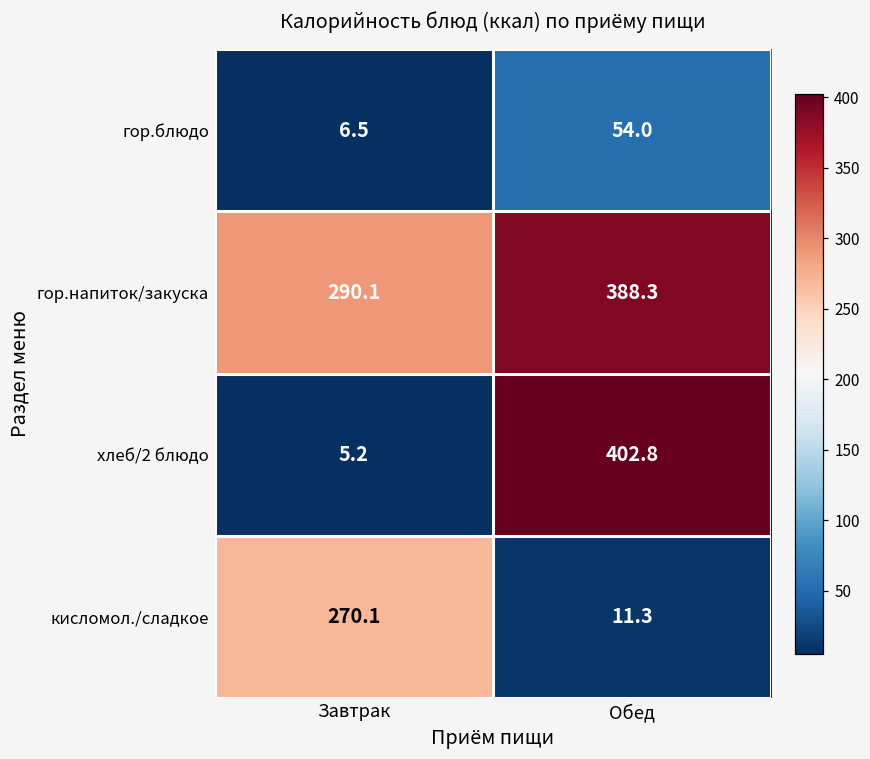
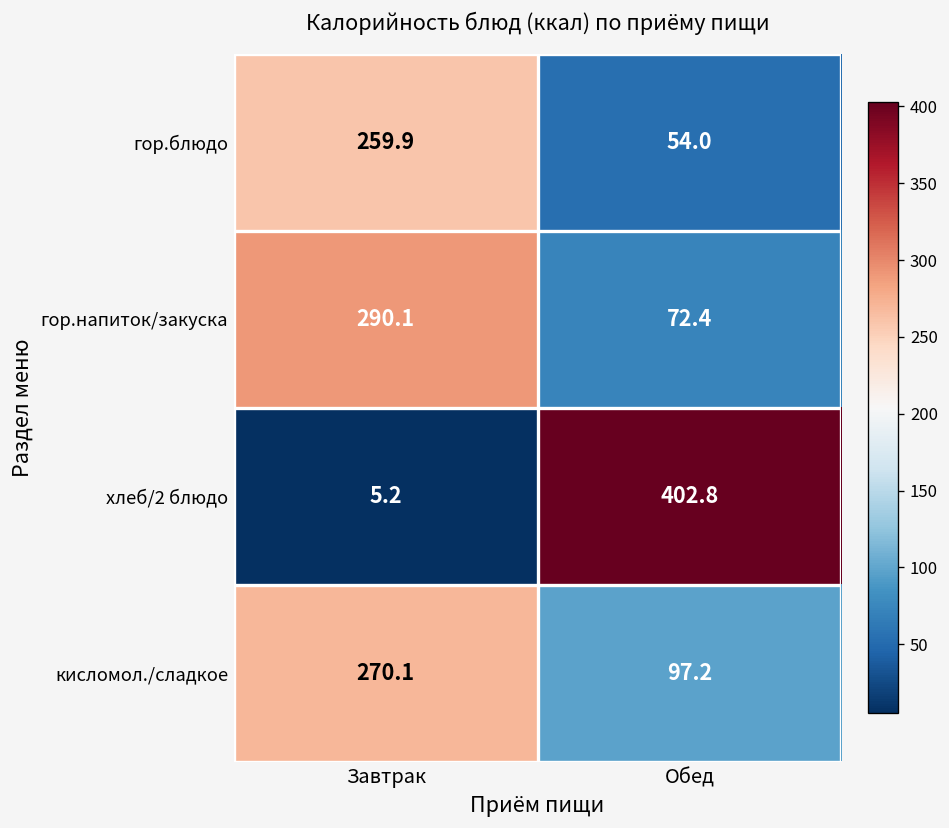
гор.блюдо, Завтрак: 6.5 -> 259.9
гор.напиток/закуска, Обед: 388.3 -> 72.4
кисломол./сладкое, Обед: 11.3 -> 97.2
